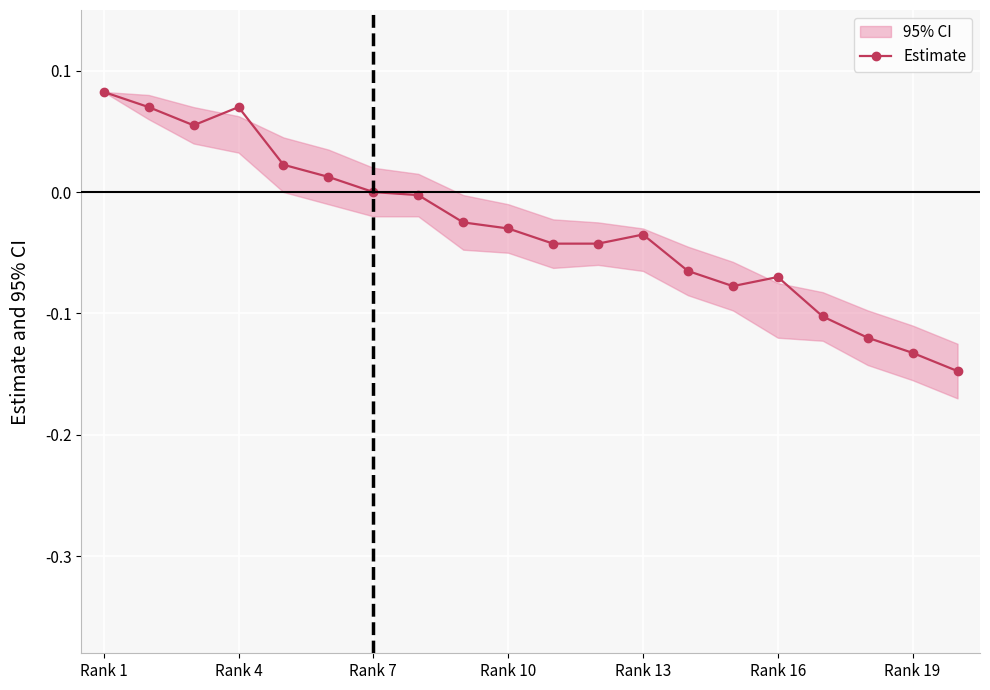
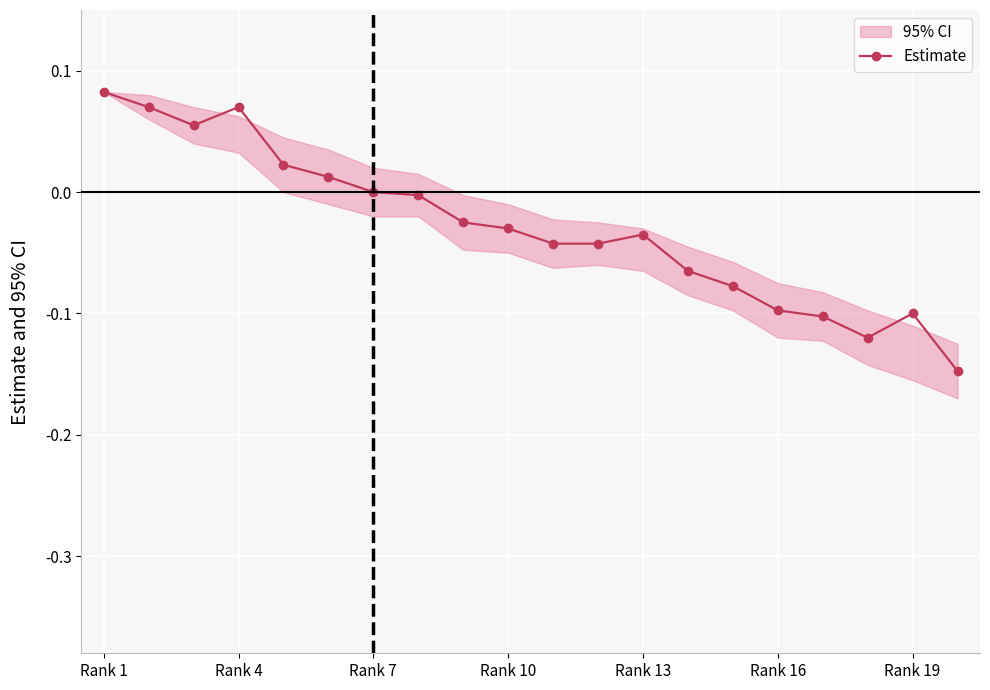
Estimate, Rank 16: -0.070 -> -0.098
Estimate, Rank 19: -0.133 -> -0.100
